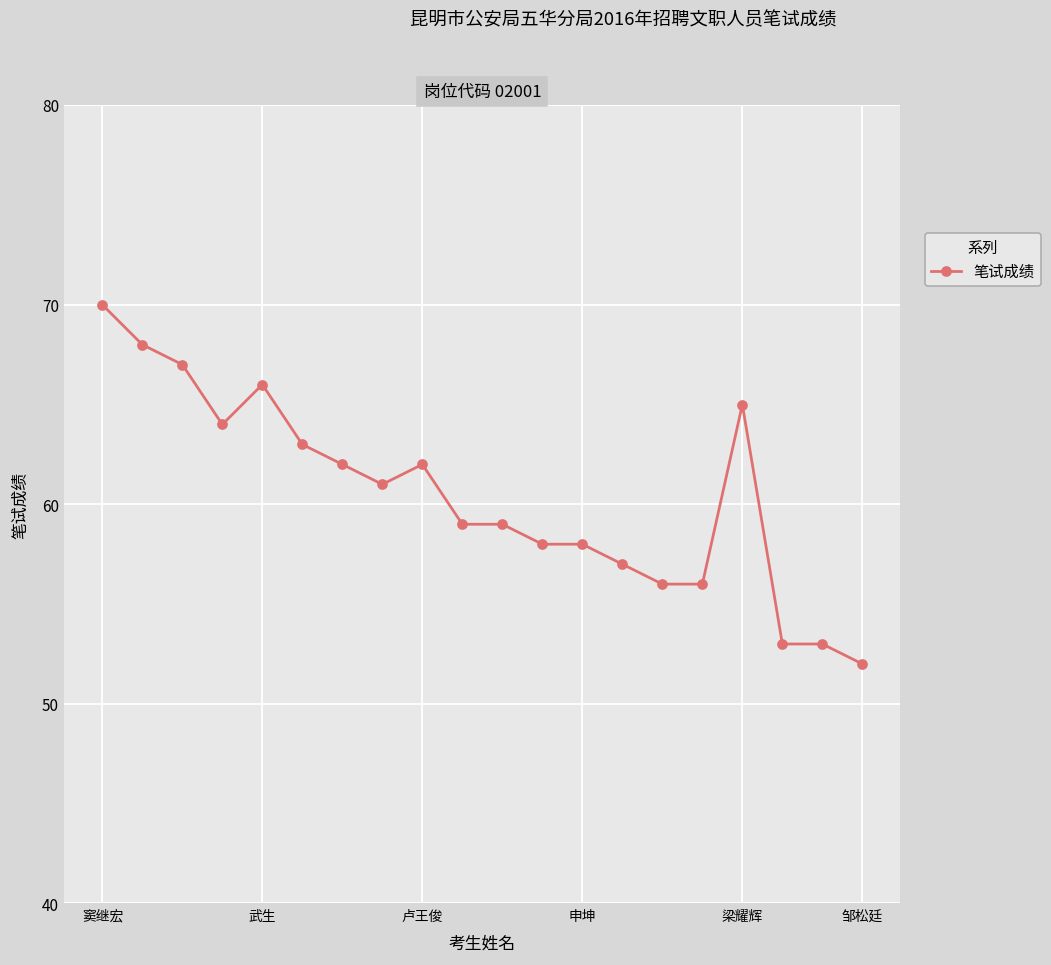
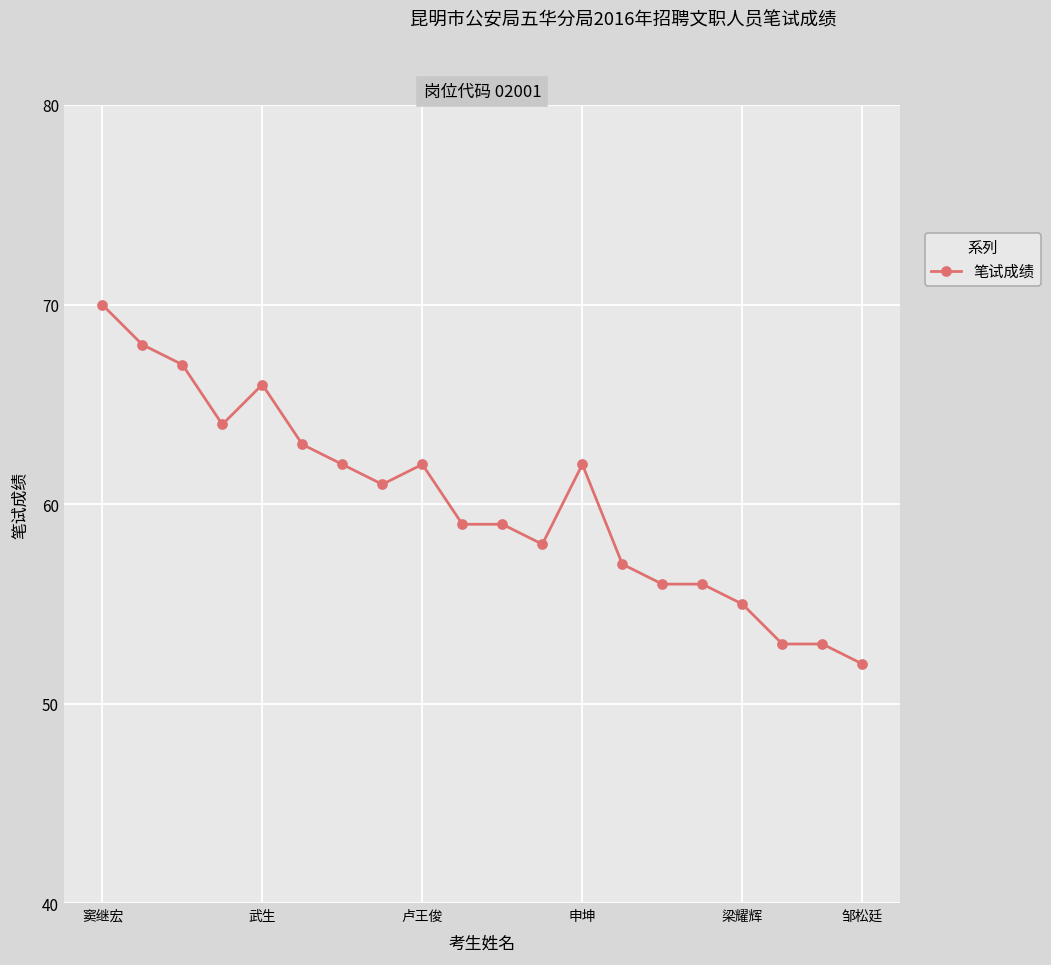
申坤: 58 -> 62
梁耀辉: 65 -> 55
